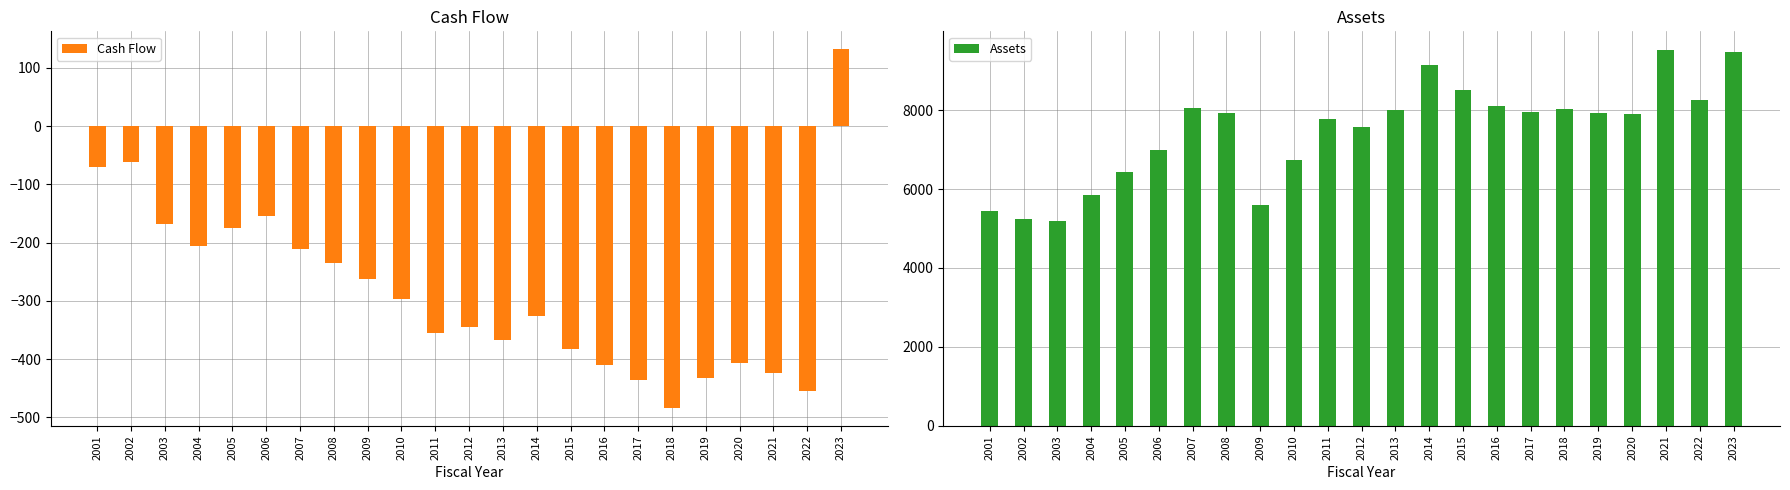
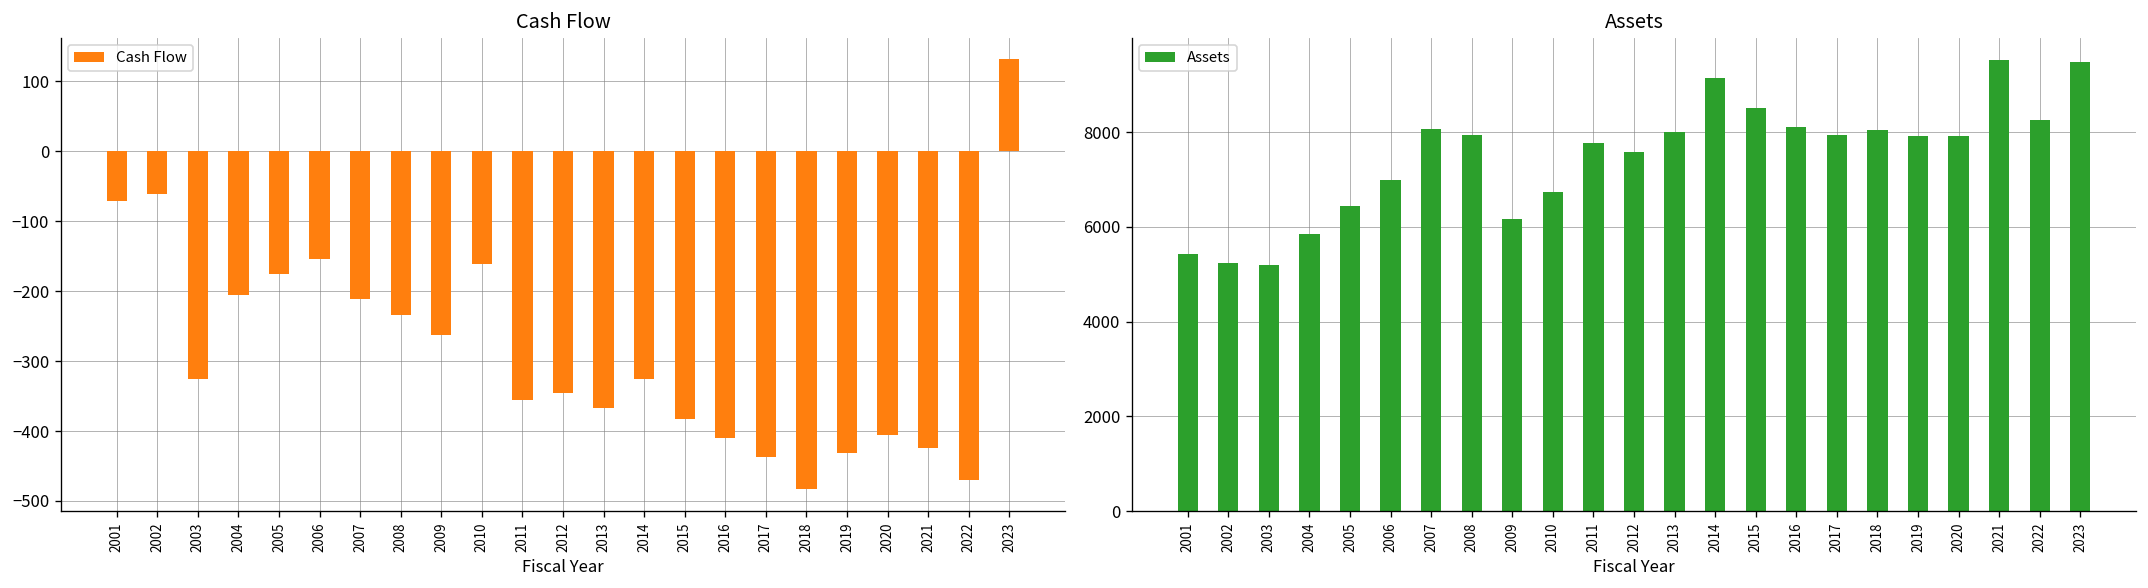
Cash Flow, 2003: -170 -> -330
Cash Flow, 2010: -300 -> -160
Cash Flow, 2022: -460 -> -470
Assets, 2009: 5600 -> 6200
